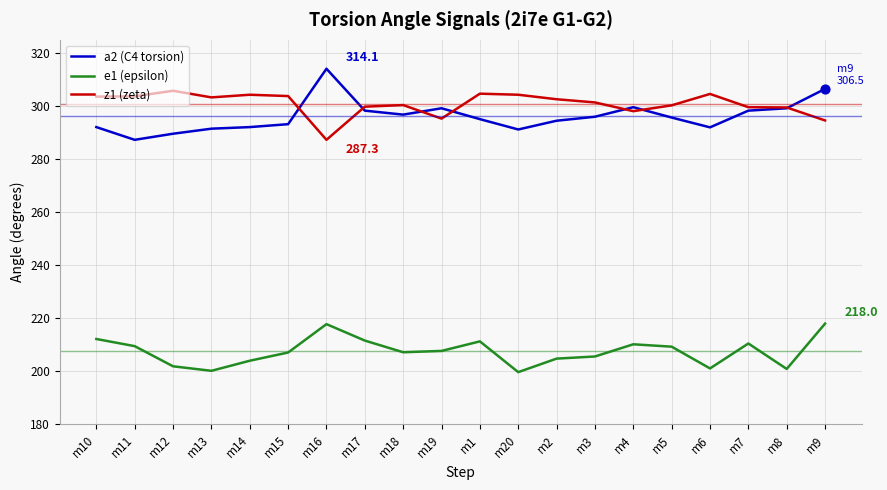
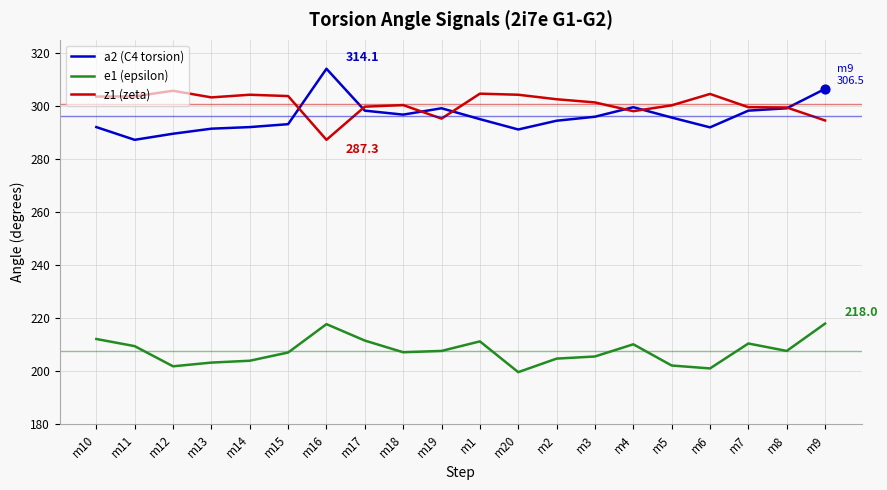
e1 (epsilon), m13: 200 -> 203
e1 (epsilon), m5: 209 -> 202
e1 (epsilon), m8: 201 -> 208
